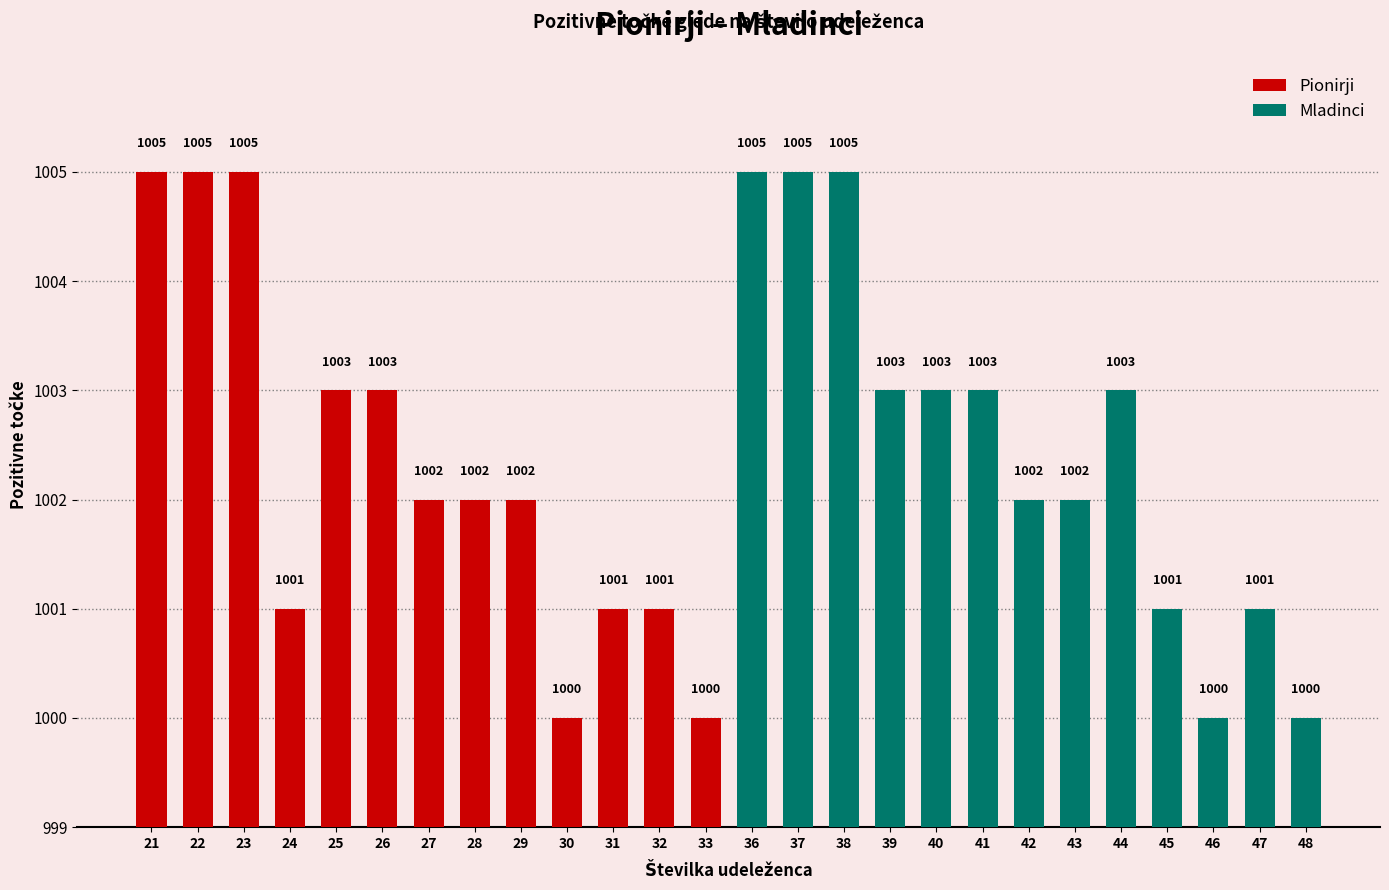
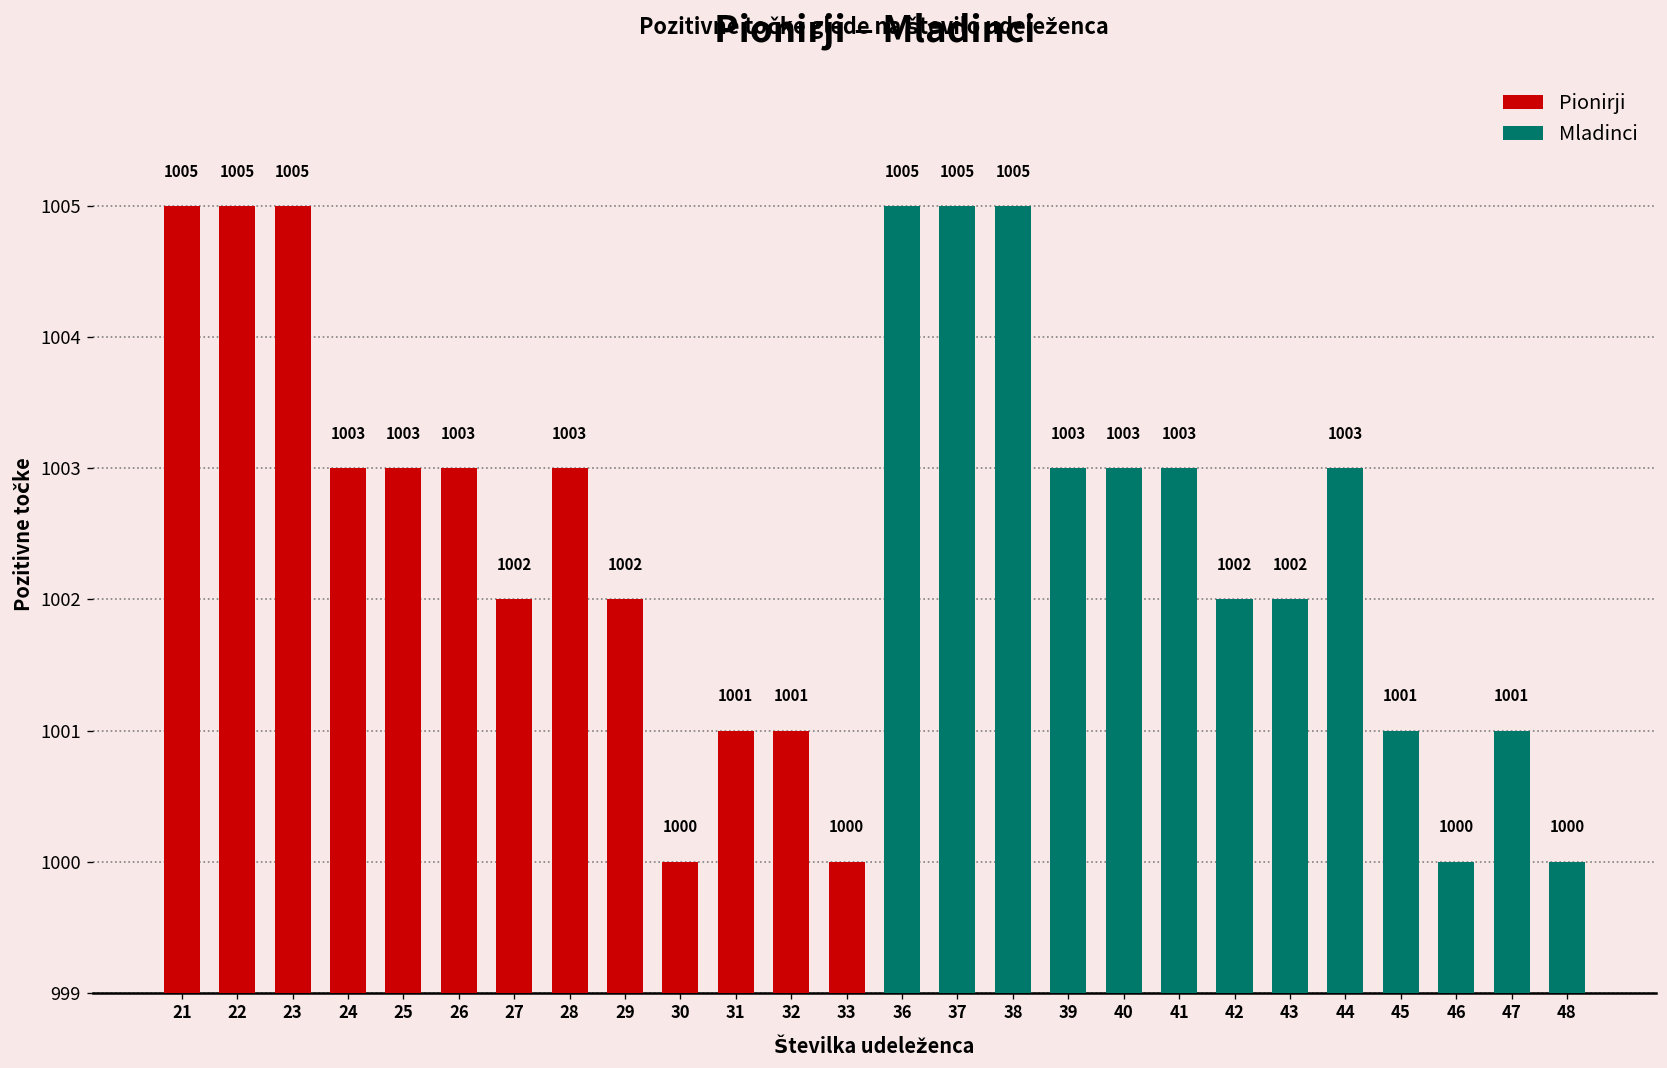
Pionirji, 24: 1001 -> 1003
Pionirji, 28: 1002 -> 1003
